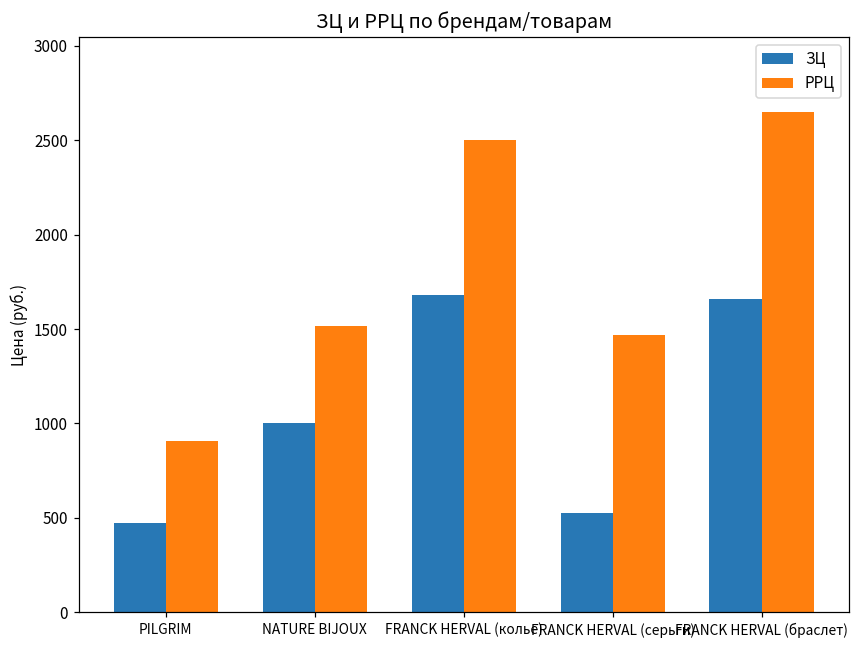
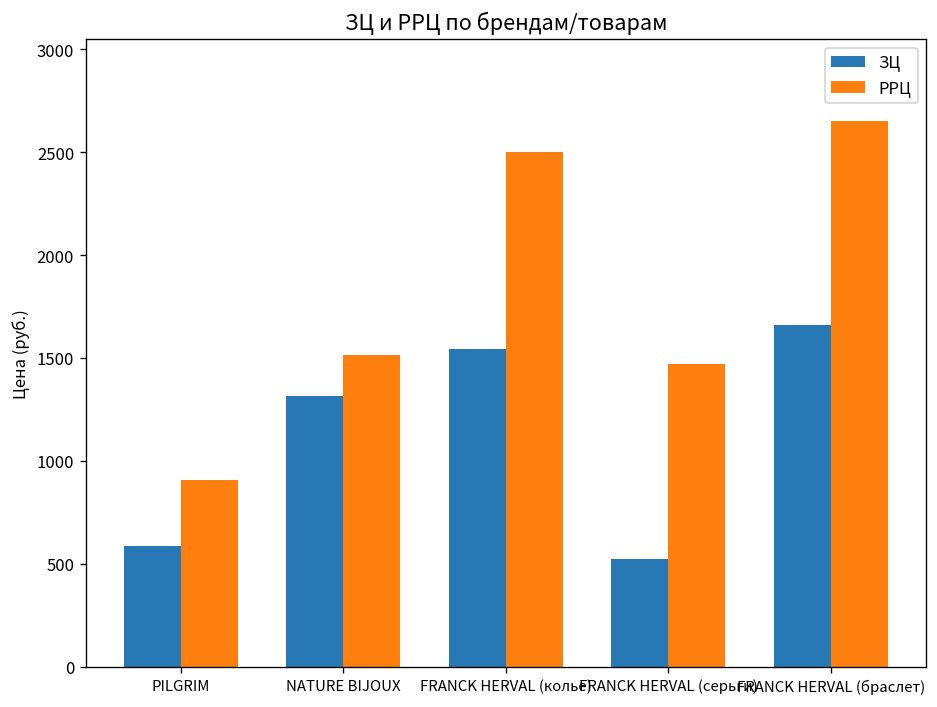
ЗЦ, PILGRIM: 480 -> 590
ЗЦ, NATURE BIJOUX: 1000 -> 1320
ЗЦ, FRANCK HERVAL (колье): 1680 -> 1550
